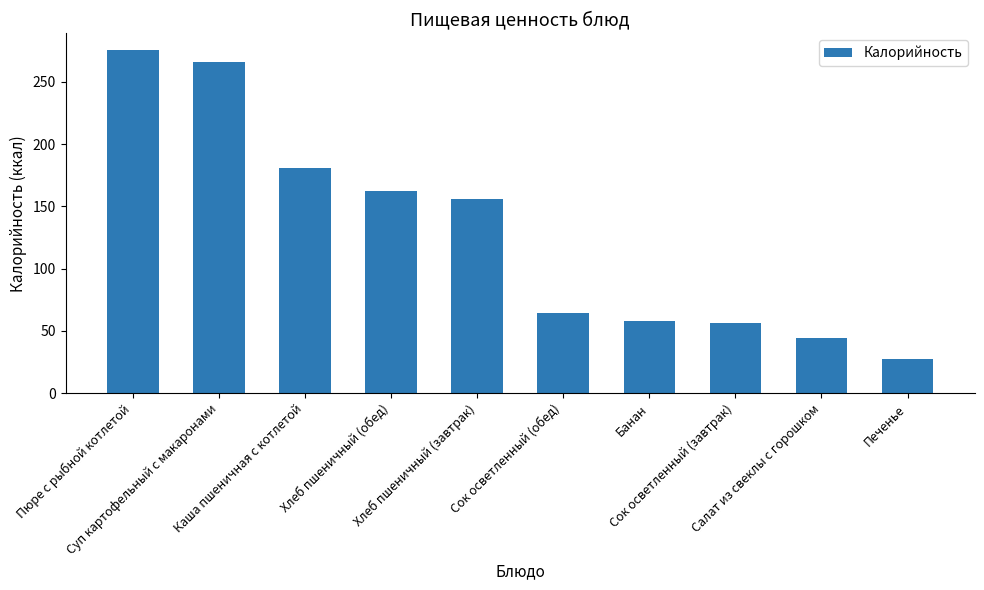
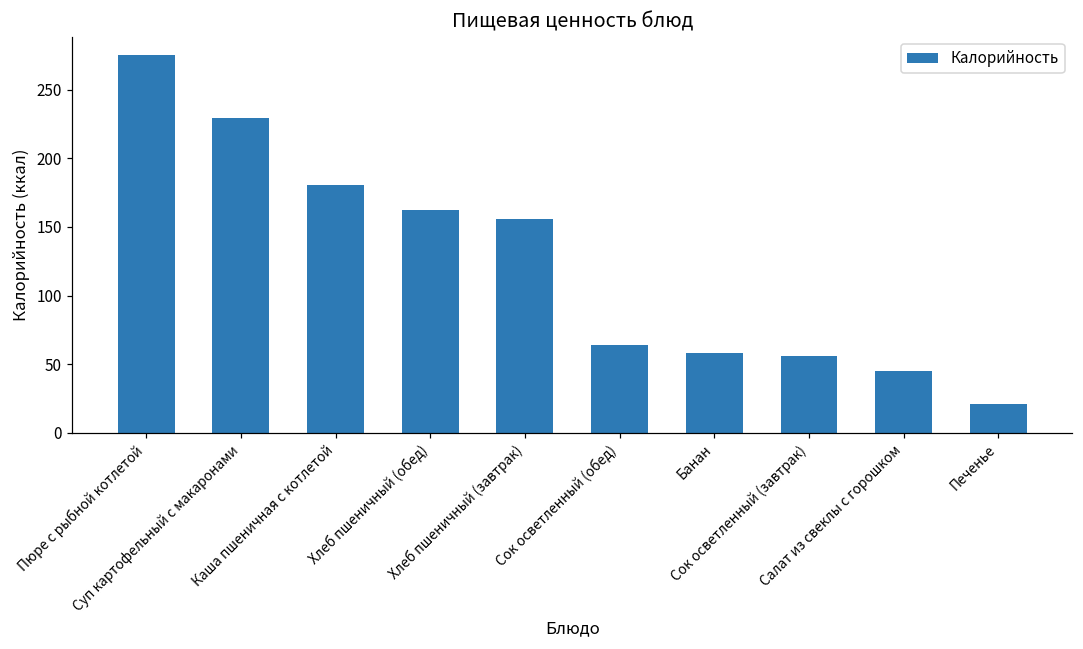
Суп картофельный с макаронами: 266 -> 230
Печенье: 28 -> 21
